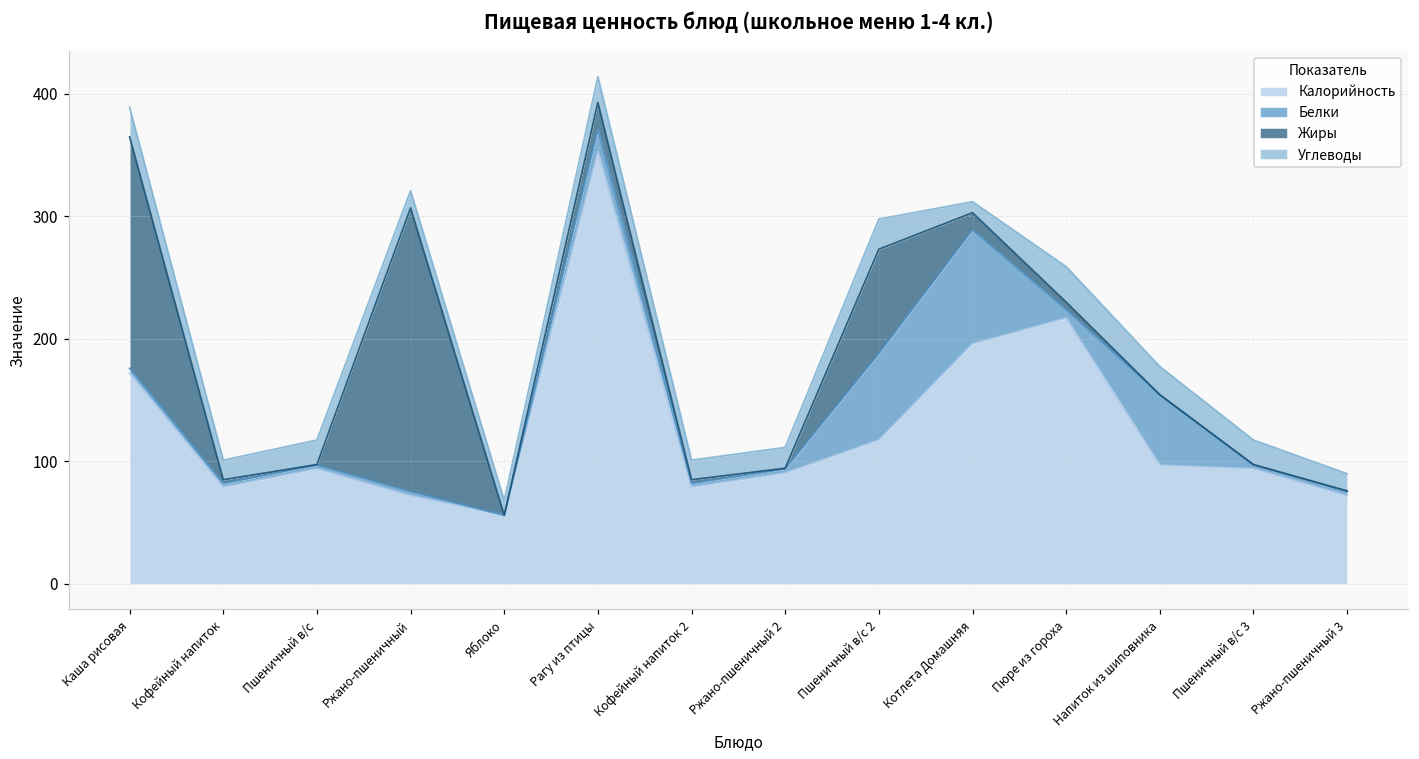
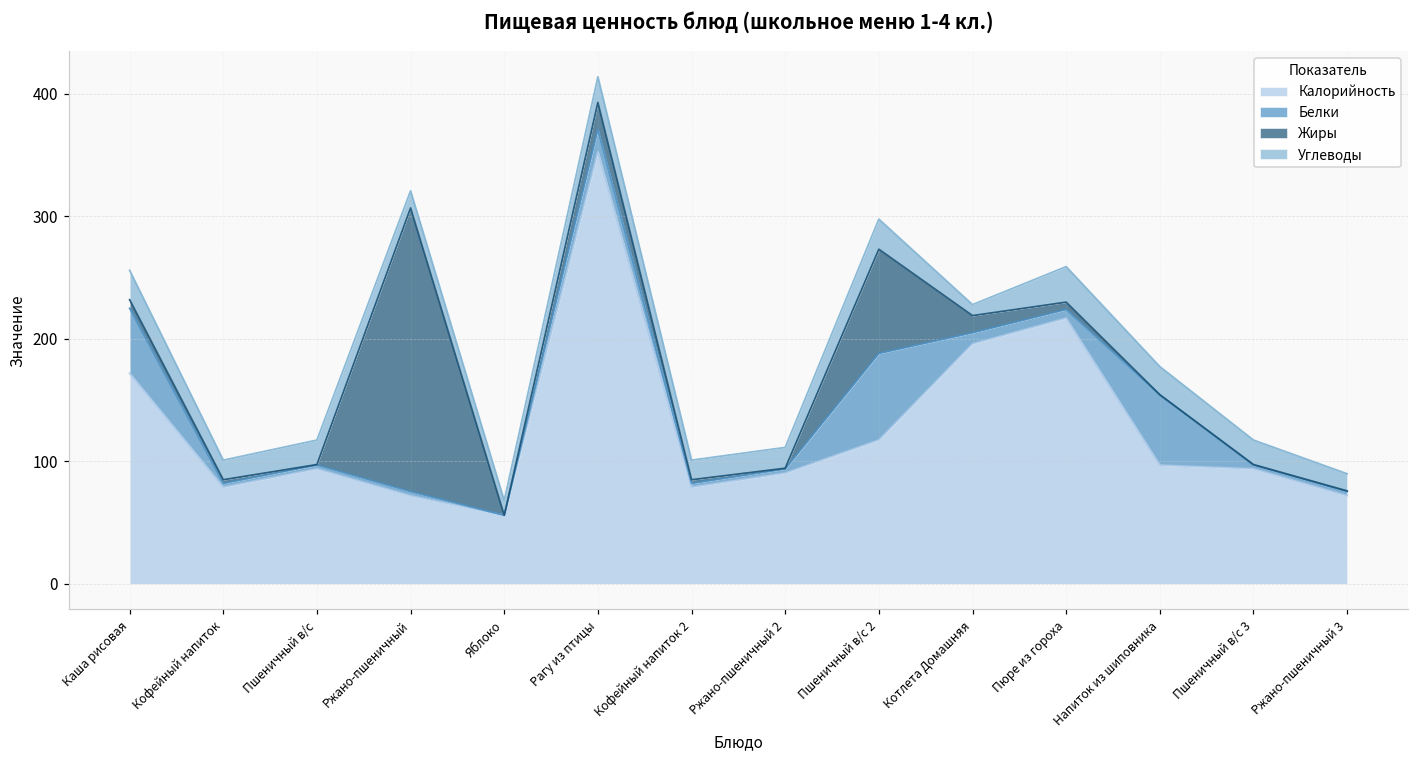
Белки, Каша рисовая: 4 -> 53
Жиры, Каша рисовая: 189 -> 7
Белки, Котлета Домашняя: 93 -> 9
